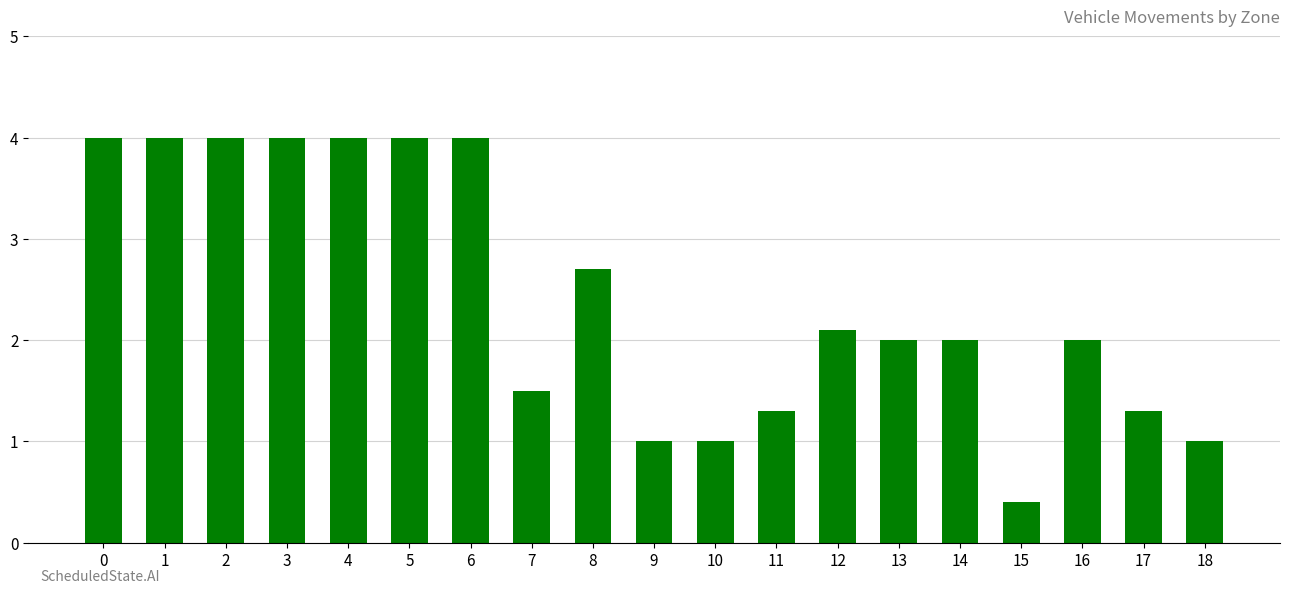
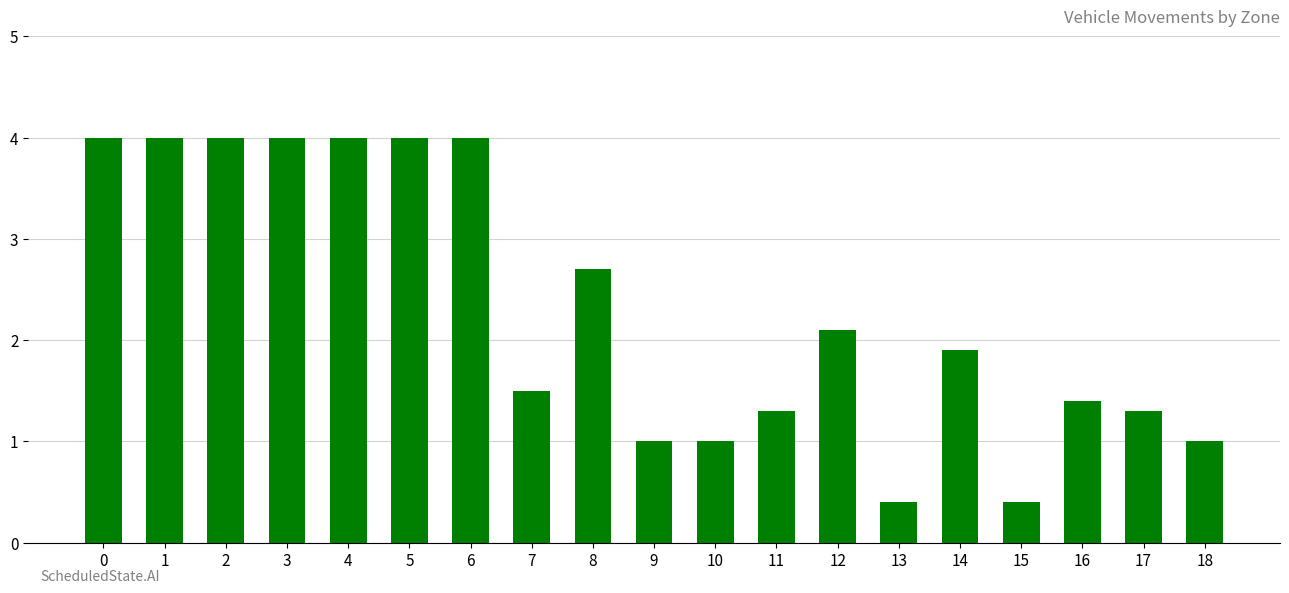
13: 2.0 -> 0.4
14: 2.0 -> 1.9
16: 2.0 -> 1.4
